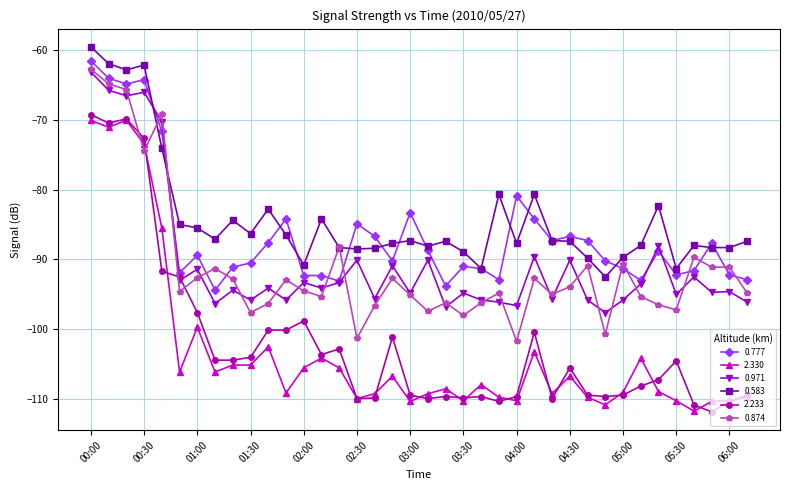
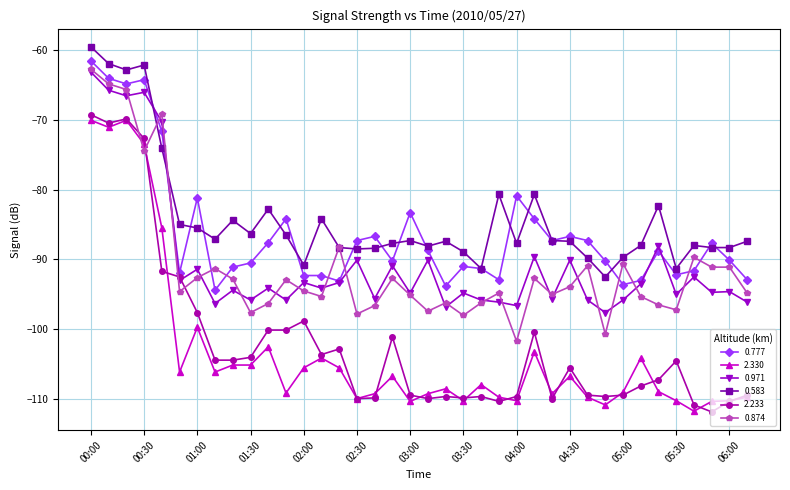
0.777, 01:00: -89 -> -81
0.777, 02:30: -85 -> -87
0.874, 02:30: -101 -> -98
0.777, 05:00: -91 -> -94
0.777, 06:00: -92 -> -90
